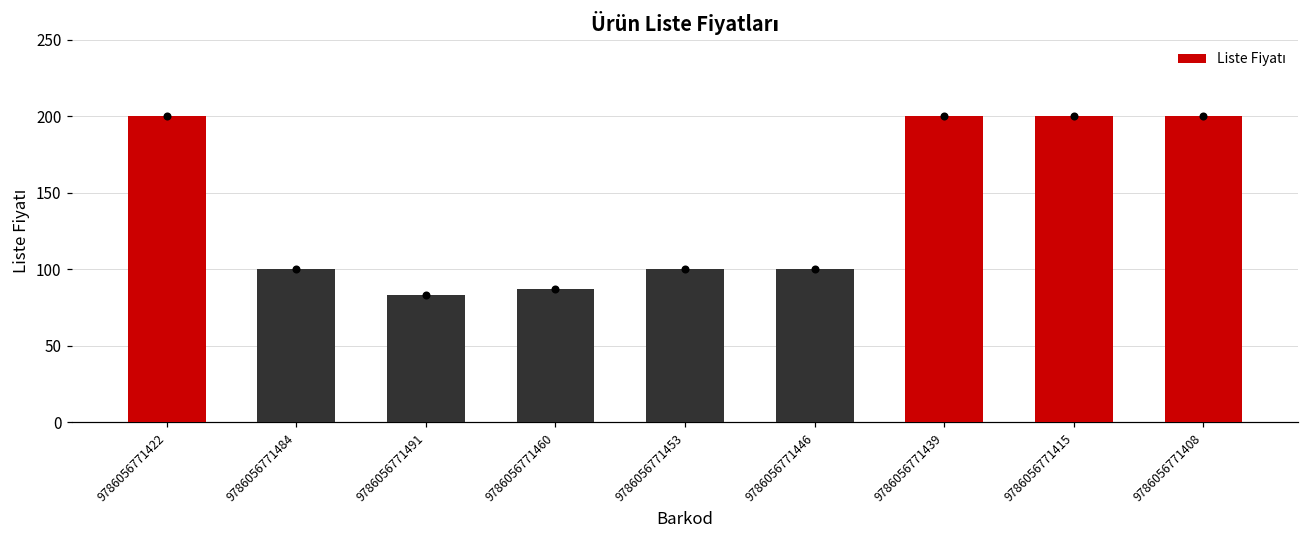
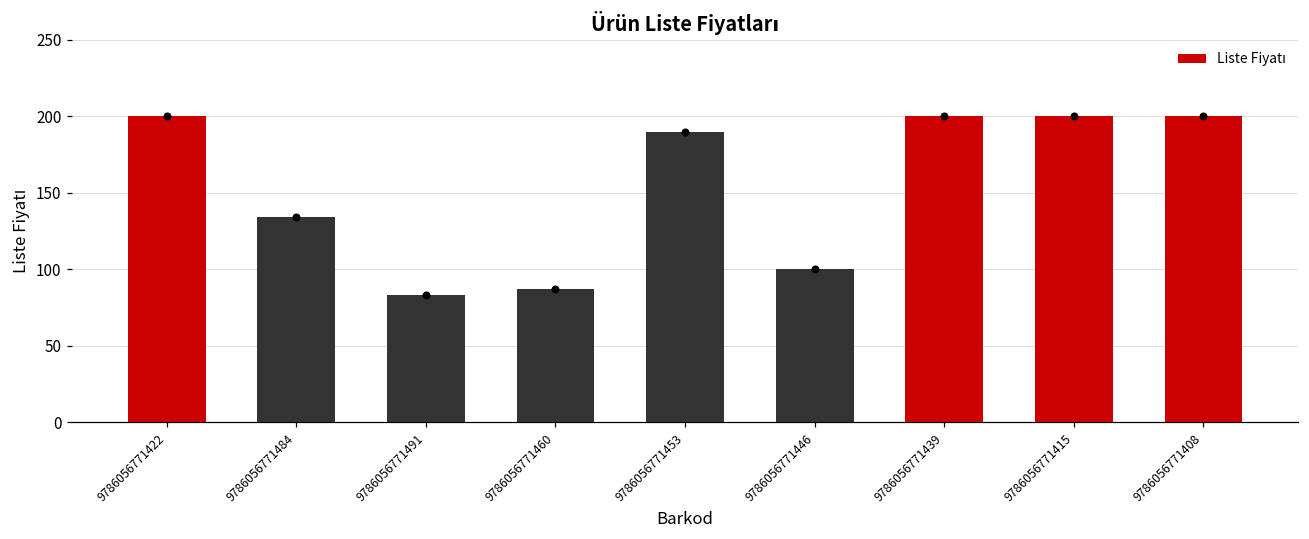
Liste Fiyatı, 9786056771484: 100 -> 134
Liste Fiyatı, 9786056771453: 100 -> 190
